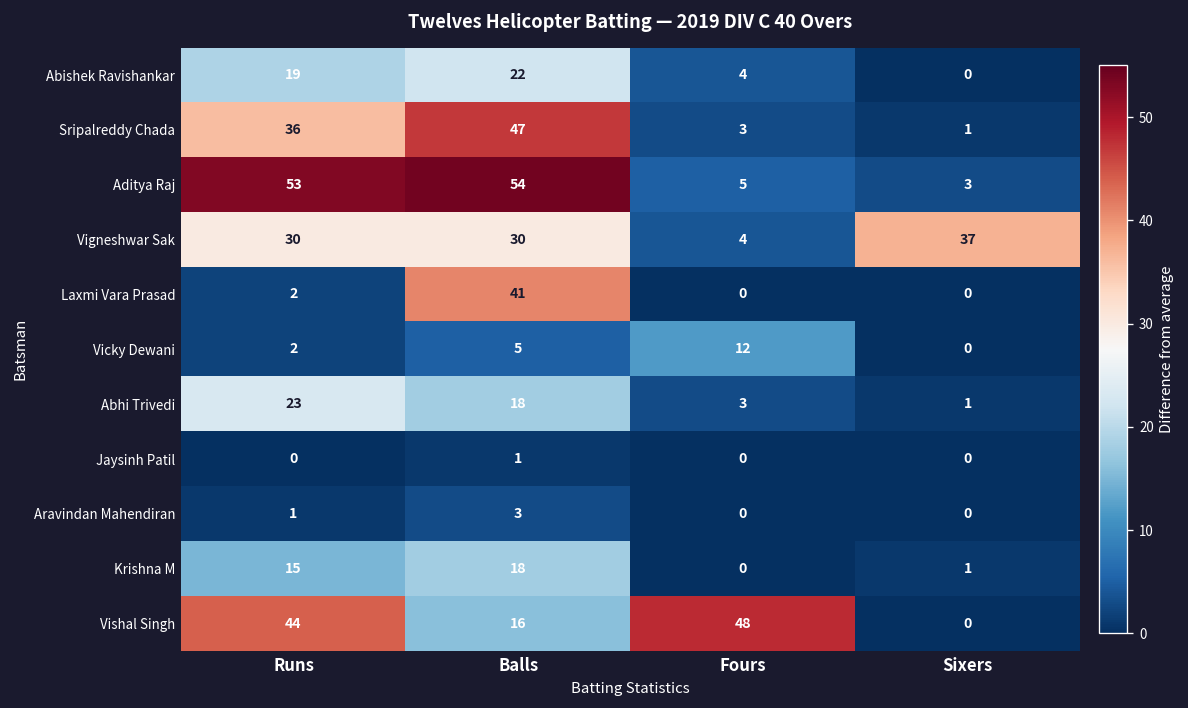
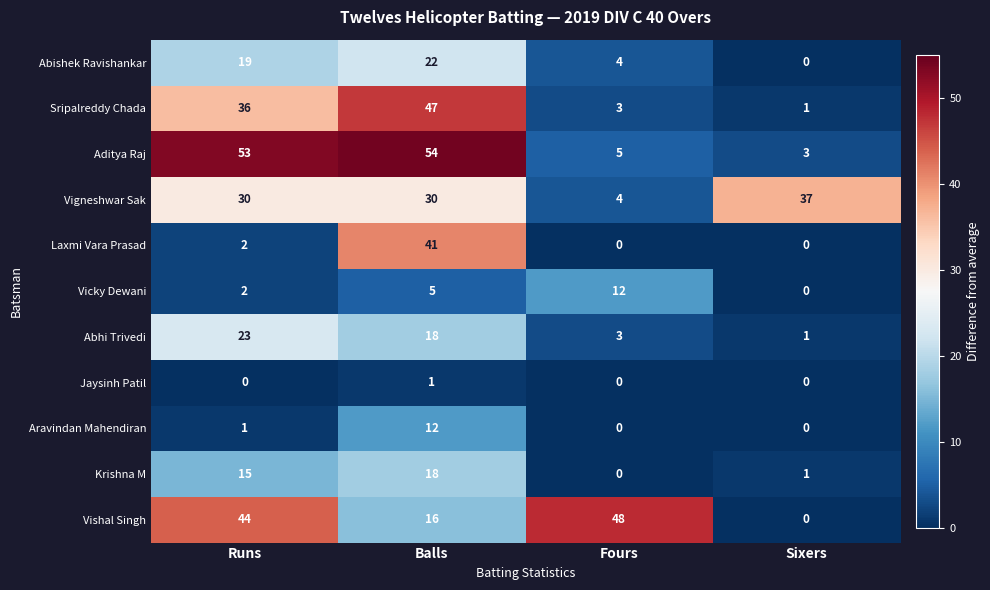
Aravindan Mahendiran, Balls: 3 -> 12
